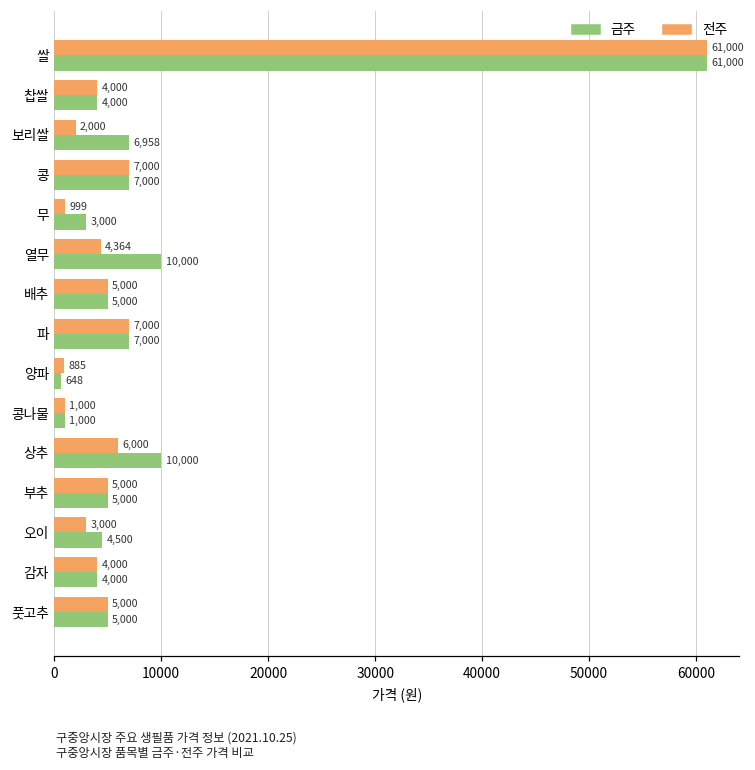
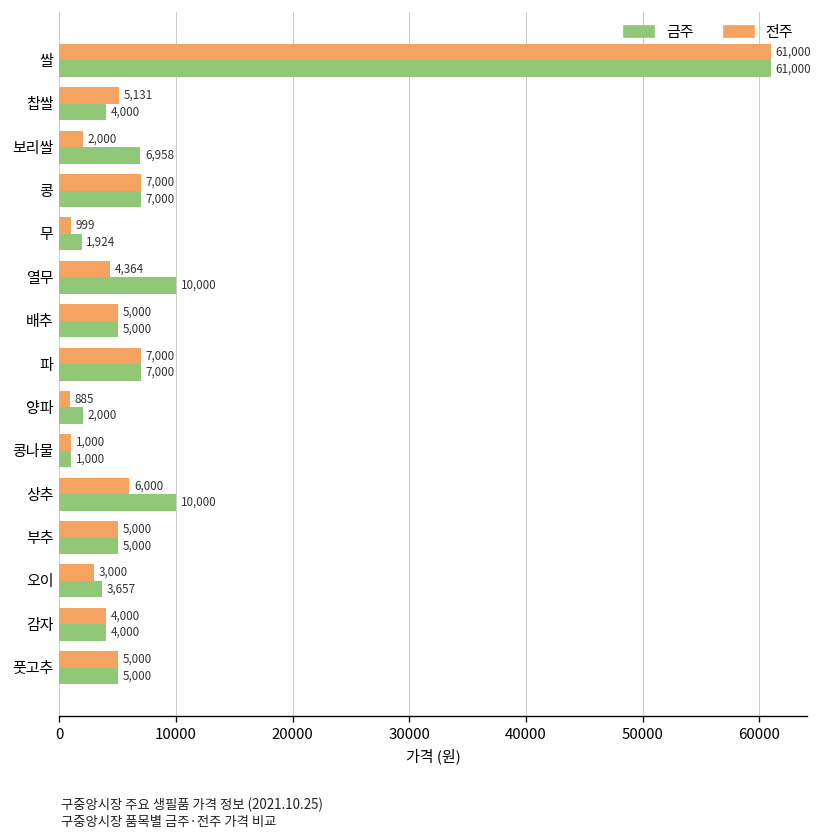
전주, 찹쌀: 4,000 -> 5,131
금주, 무: 3,000 -> 1,924
금주, 양파: 648 -> 2,000
금주, 오이: 4,500 -> 3,657
